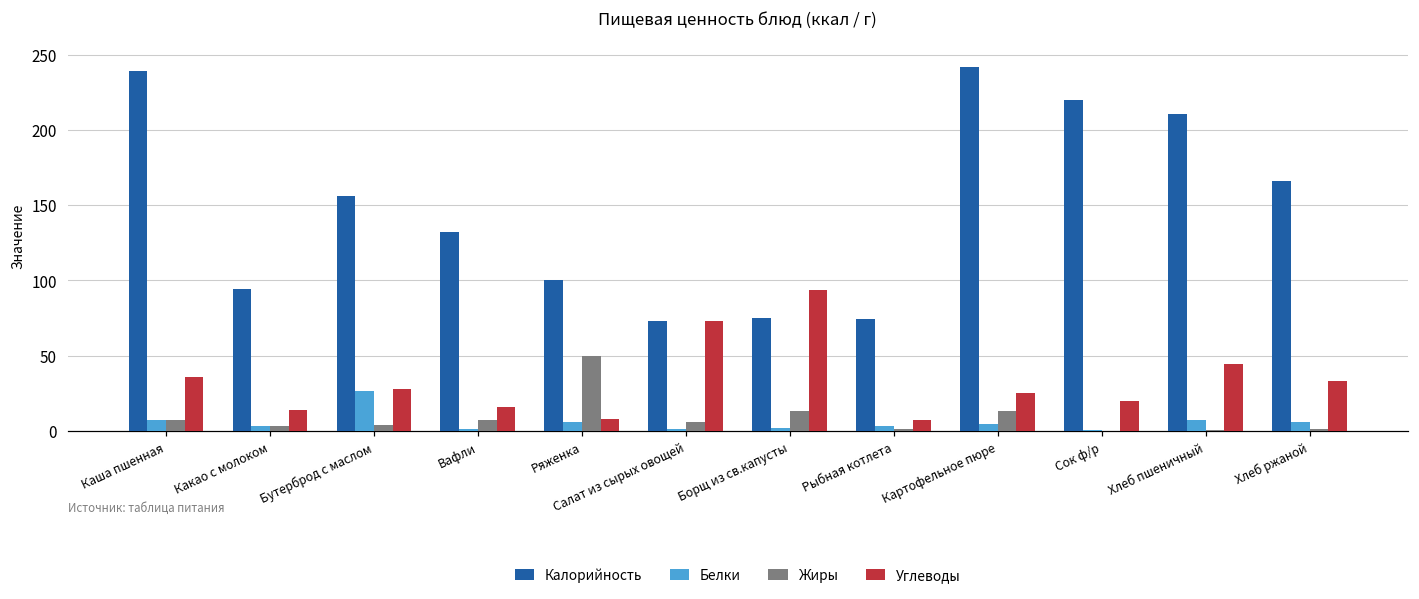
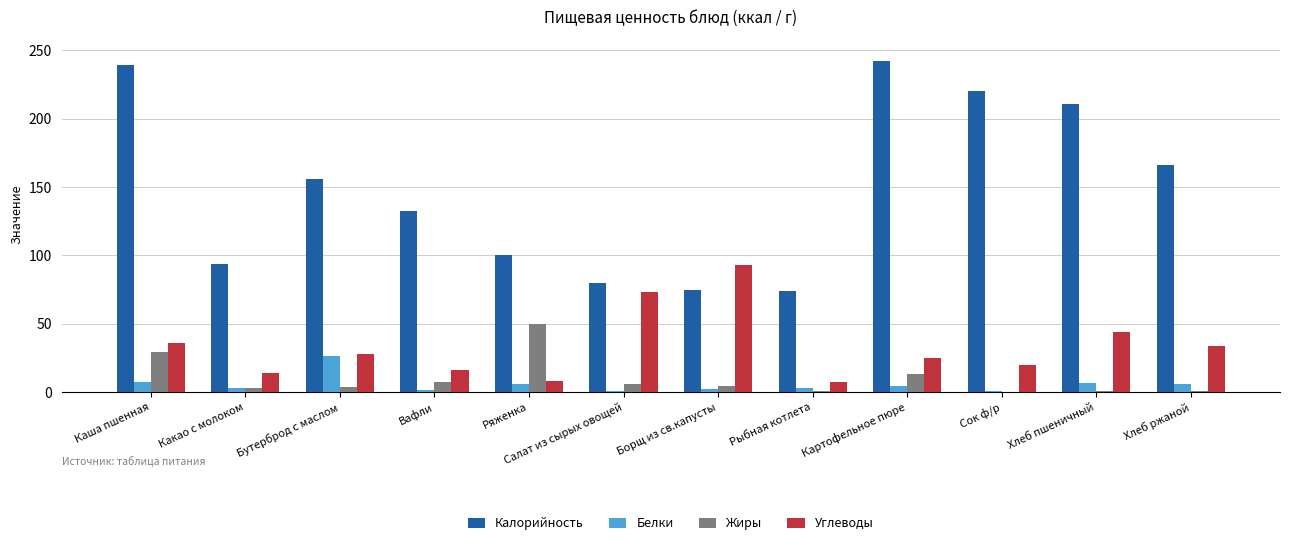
Жиры, Каша пшенная: 7 -> 29
Калорийность, Салат из сырых овощей: 73 -> 80
Жиры, Борщ из св.капусты: 13 -> 4
